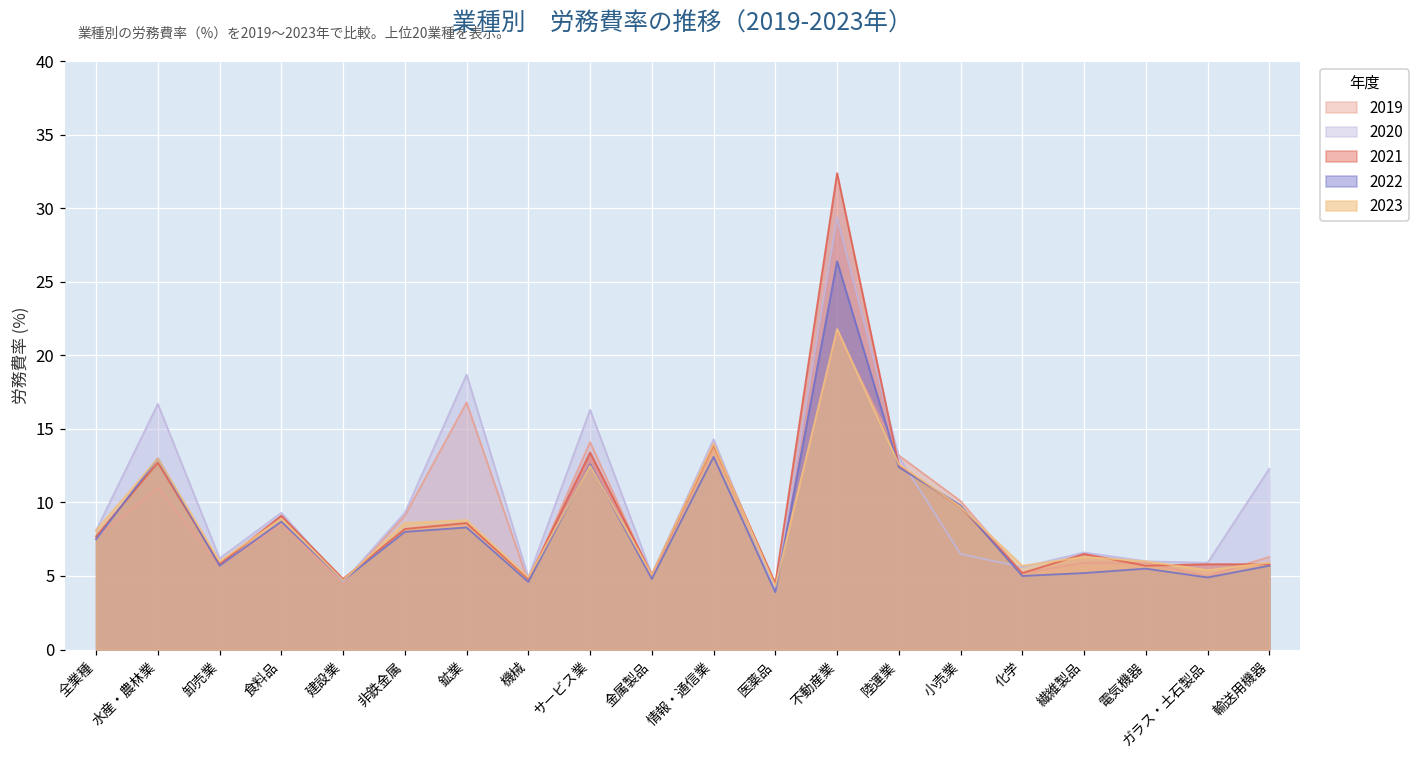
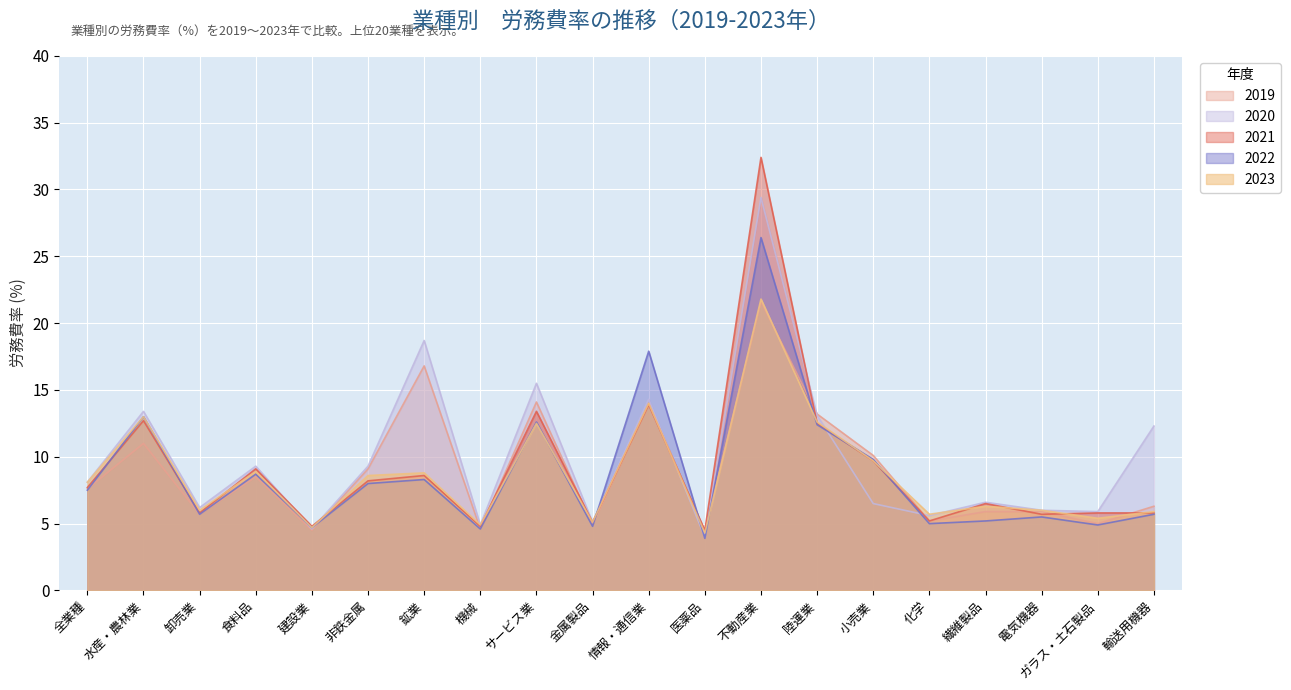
2020, 水産・農林業: 16.7 -> 13.4
2020, サービス業: 16.3 -> 15.5
2022, 情報・通信業: 13.1 -> 17.9
